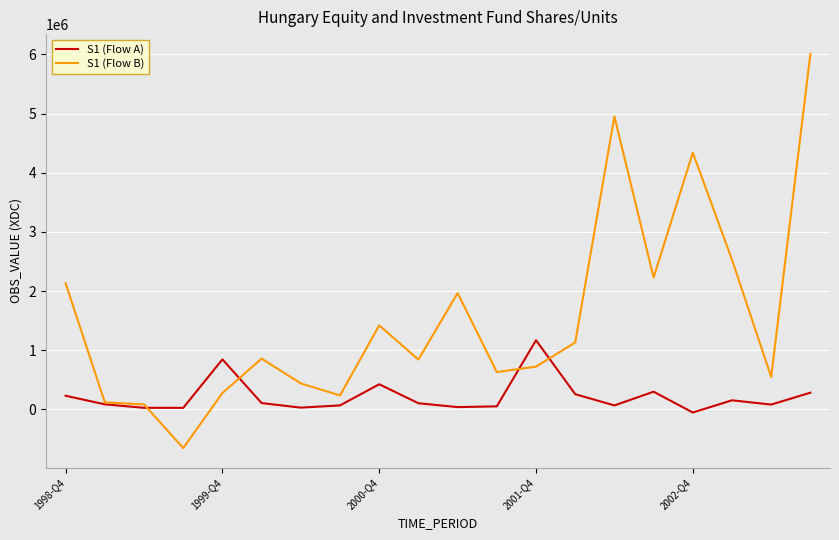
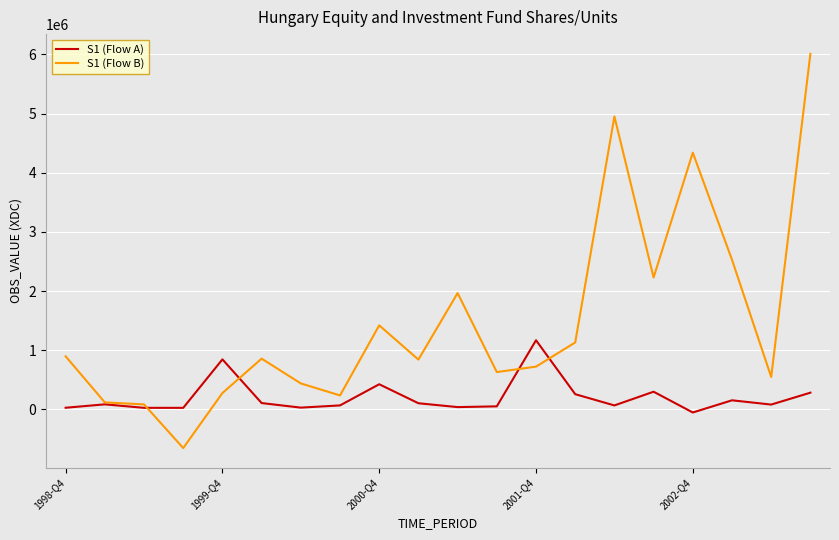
S1 (Flow A), 1998-Q4: 200000 -> 0
S1 (Flow B), 1998-Q4: 2100000 -> 900000
